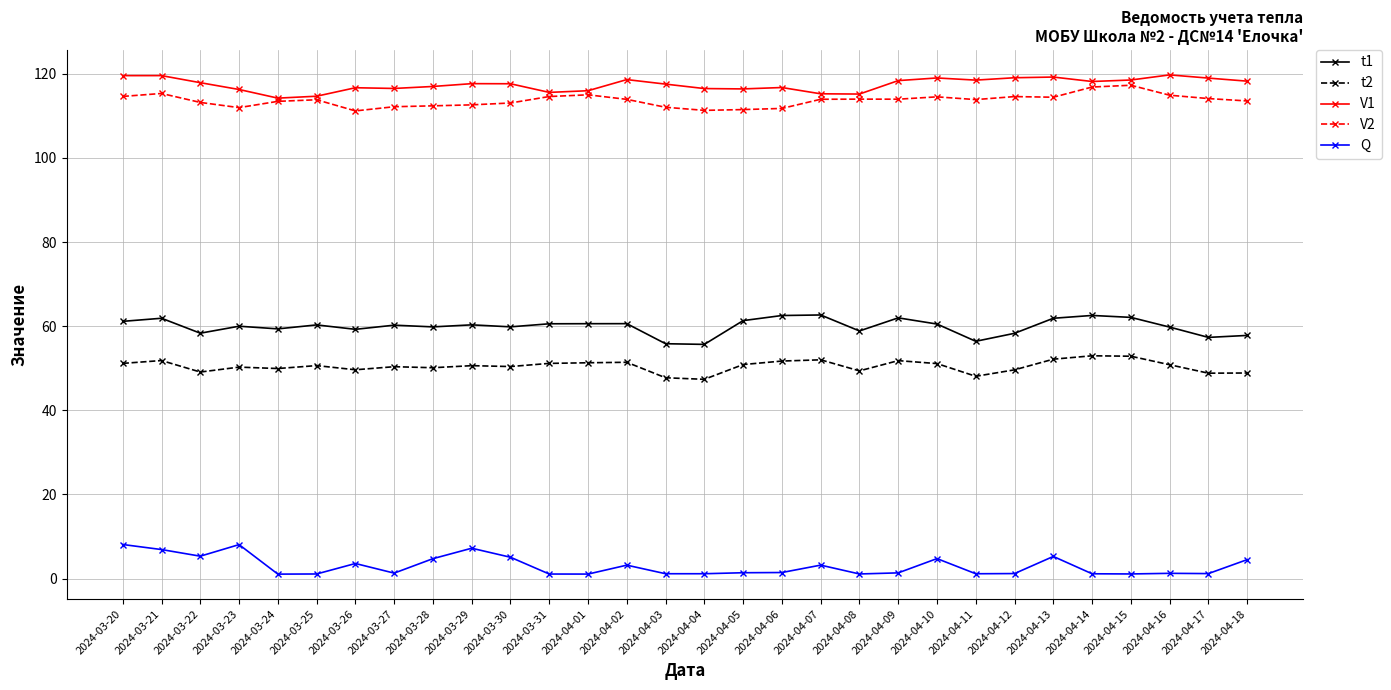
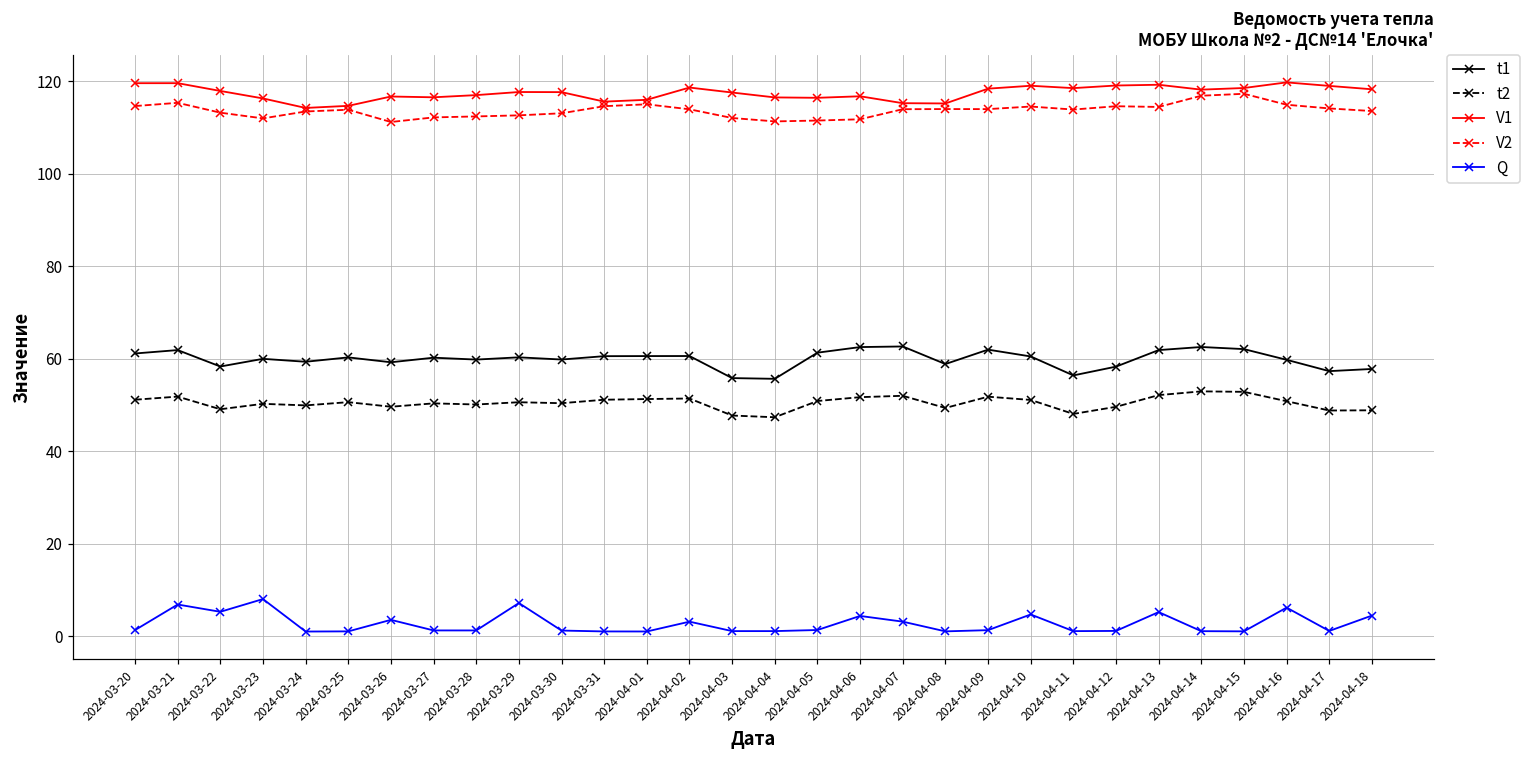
Q, 2024-03-20: 8 -> 1
Q, 2024-03-28: 5 -> 1
Q, 2024-03-30: 5 -> 1
Q, 2024-04-06: 1 -> 4
Q, 2024-04-16: 1 -> 6
